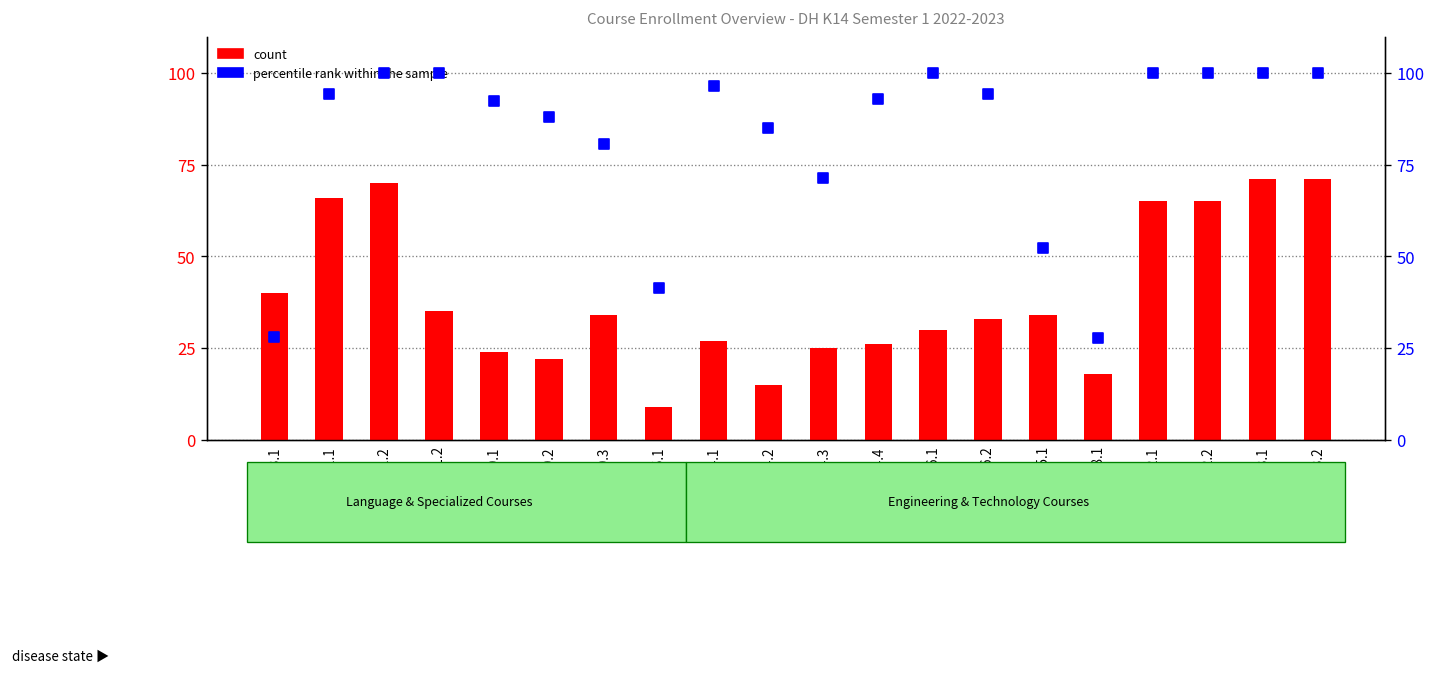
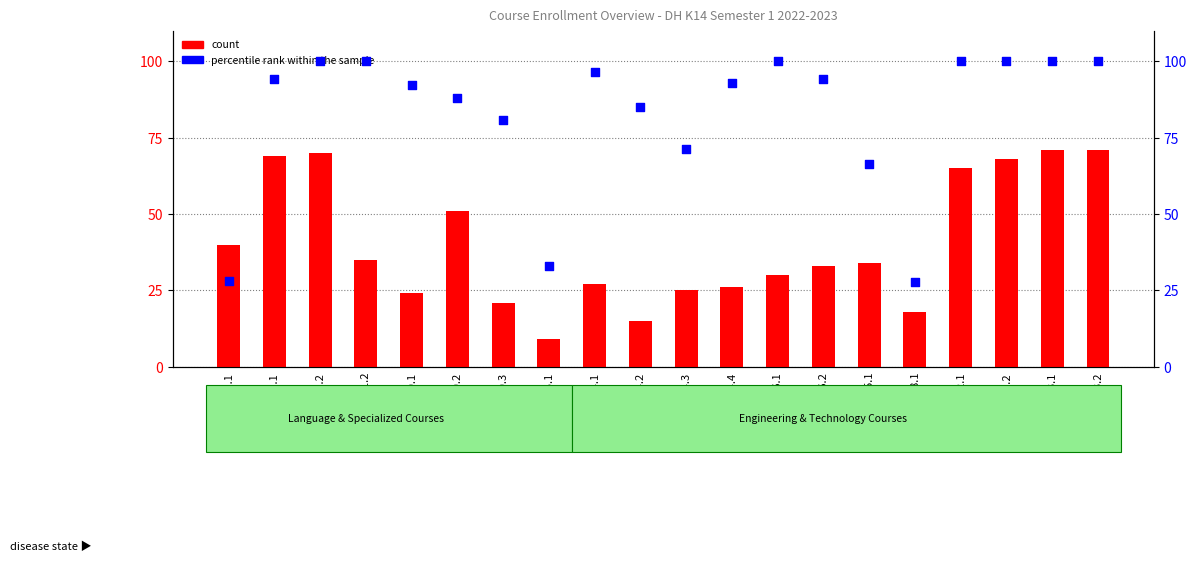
count, IT6001.1: 66 -> 69
count, FL6210.2: 22 -> 51
count, FL6210.3: 34 -> 21
count, ME6002.2: 65 -> 68
percentile rank within the sample, FL6265.1: 41 -> 33
percentile rank within the sample, CT6005.1: 52 -> 67
